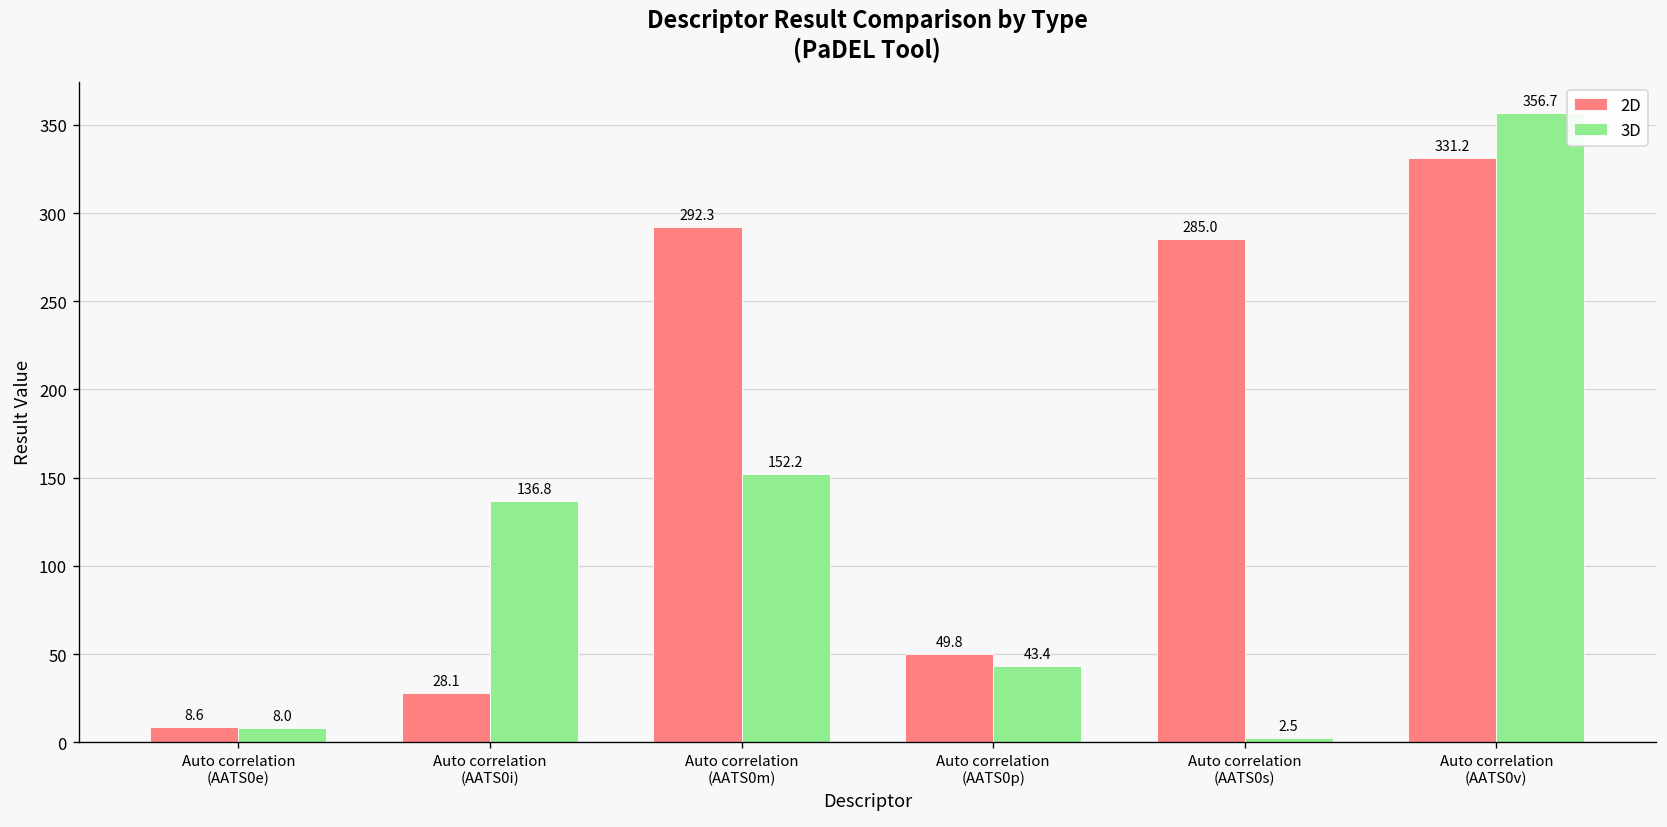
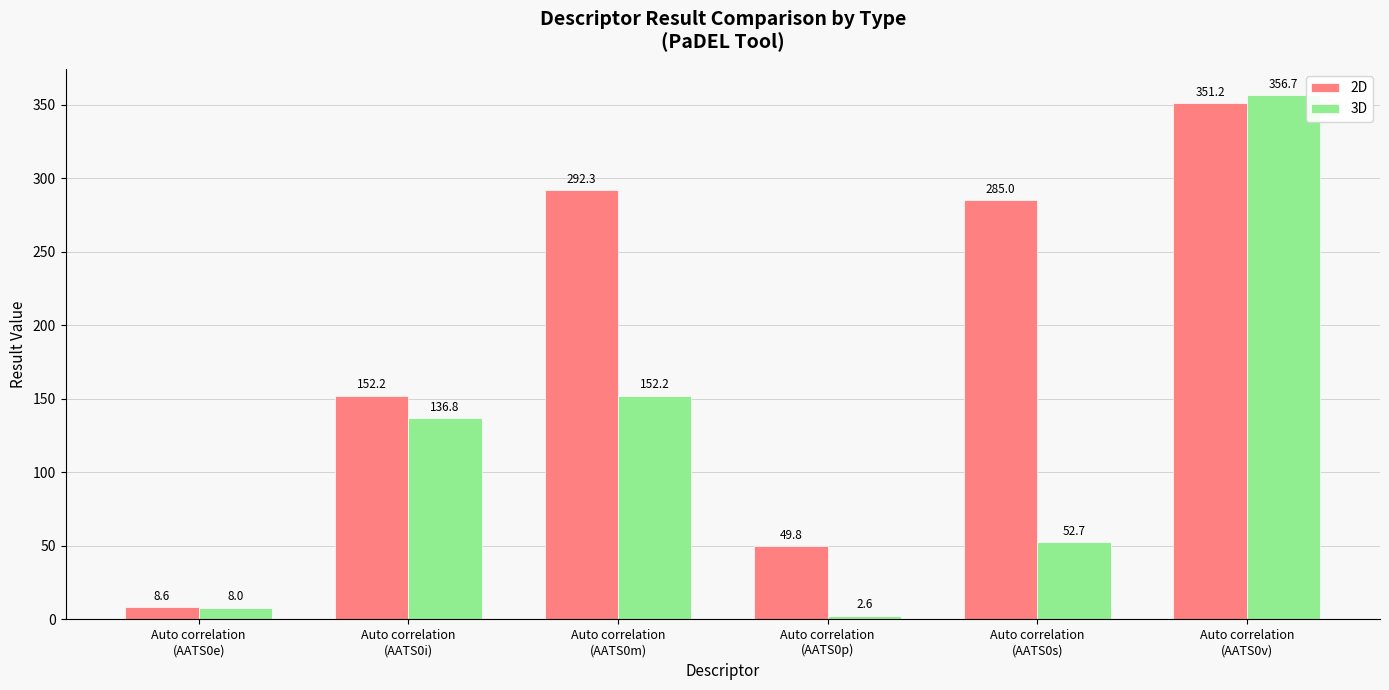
2D, Auto correlation (AATS0i): 28.1 -> 152.2
3D, Auto correlation (AATS0p): 43.4 -> 2.6
3D, Auto correlation (AATS0s): 2.5 -> 52.7
2D, Auto correlation (AATS0v): 331.2 -> 351.2
